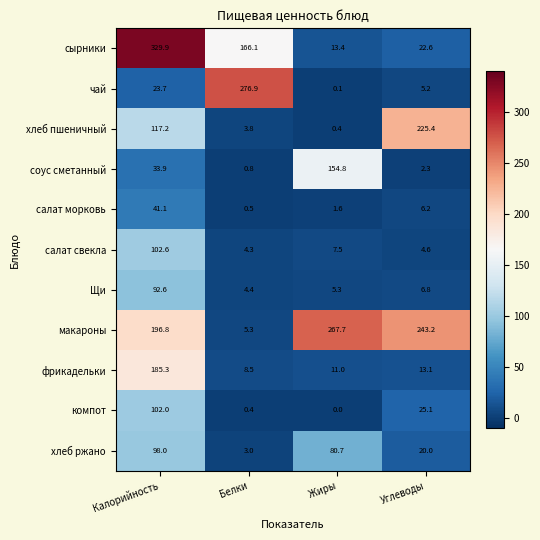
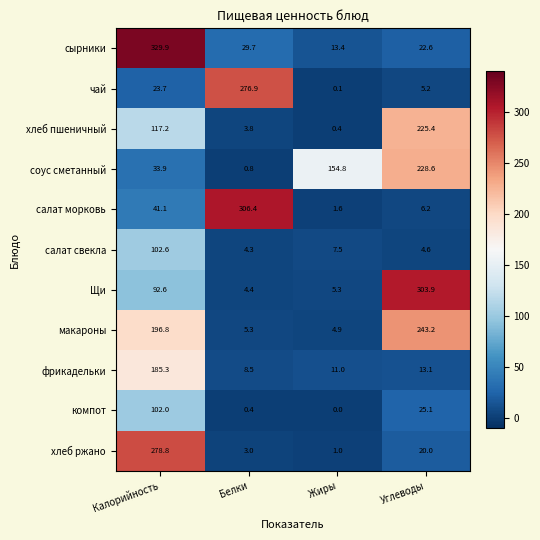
сырники, Белки: 166.1 -> 29.7
соус сметанный, Углеводы: 2.3 -> 228.6
салат морковь, Белки: 0.5 -> 306.4
Щи, Углеводы: 6.8 -> 303.9
макароны, Жиры: 267.7 -> 4.9
хлеб ржано, Калорийность: 98.0 -> 278.8
хлеб ржано, Жиры: 80.7 -> 1.0
